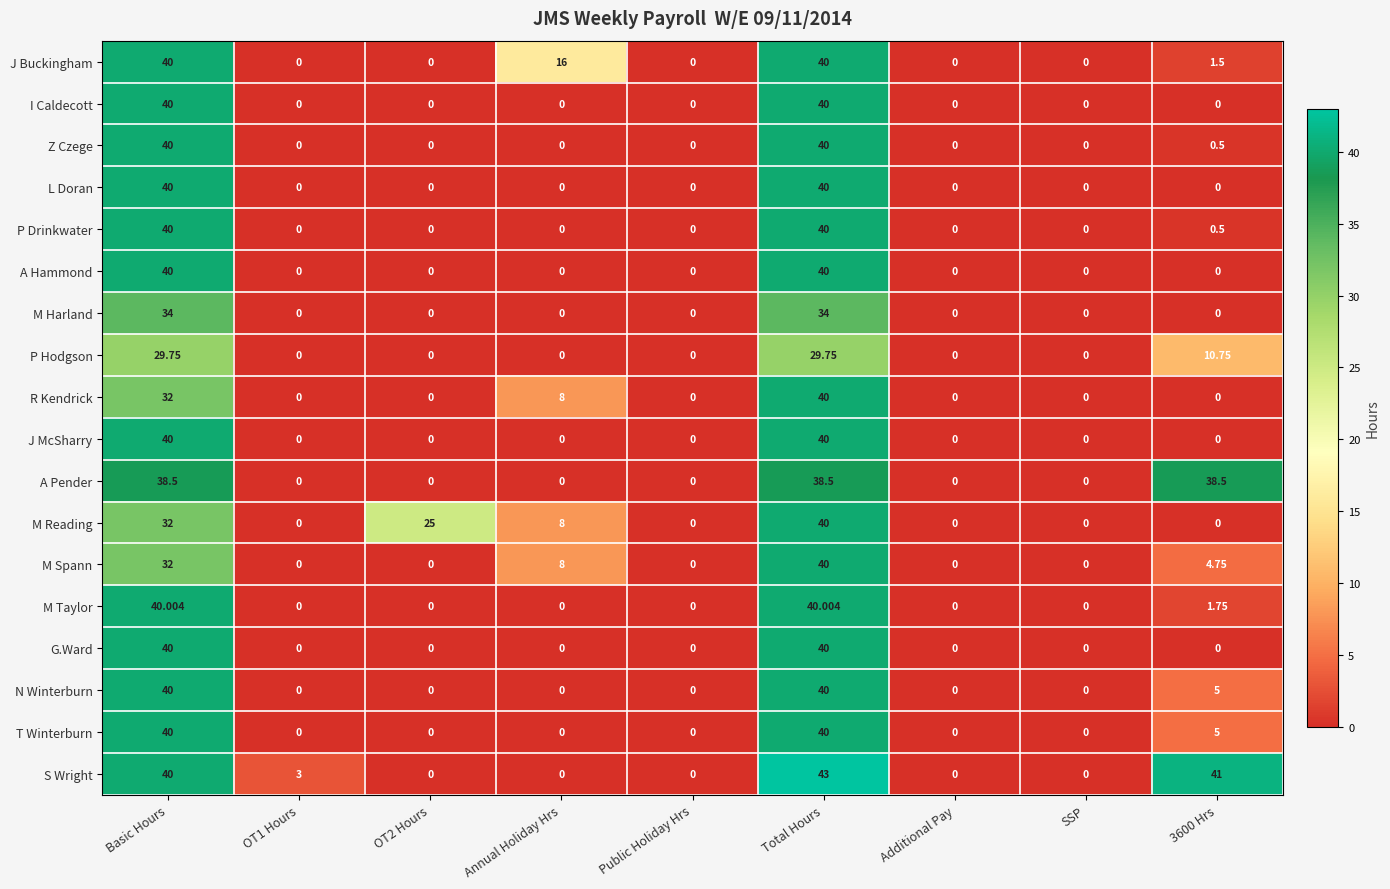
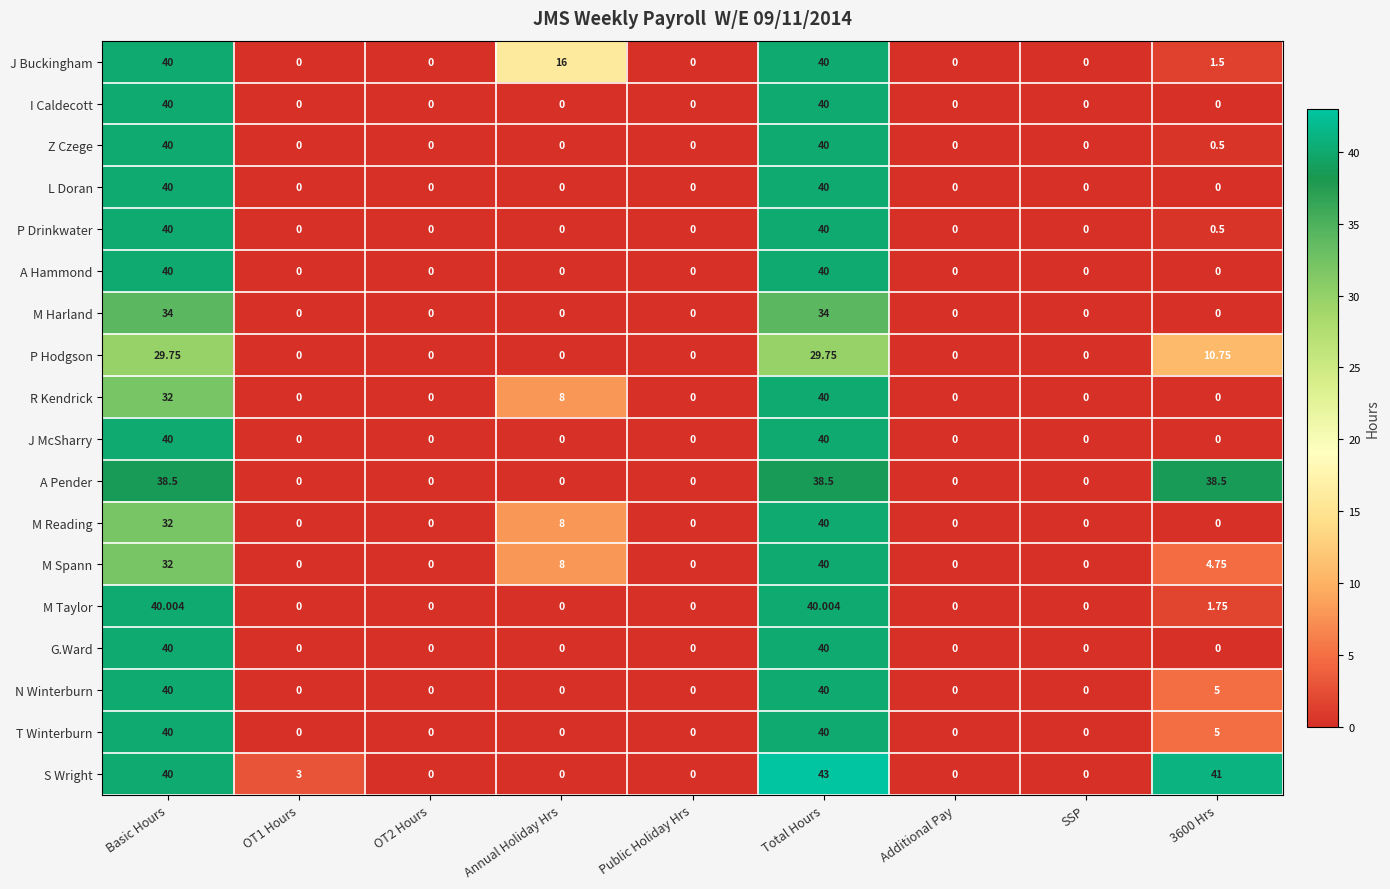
M Reading, OT2 Hours: 25 -> 0
